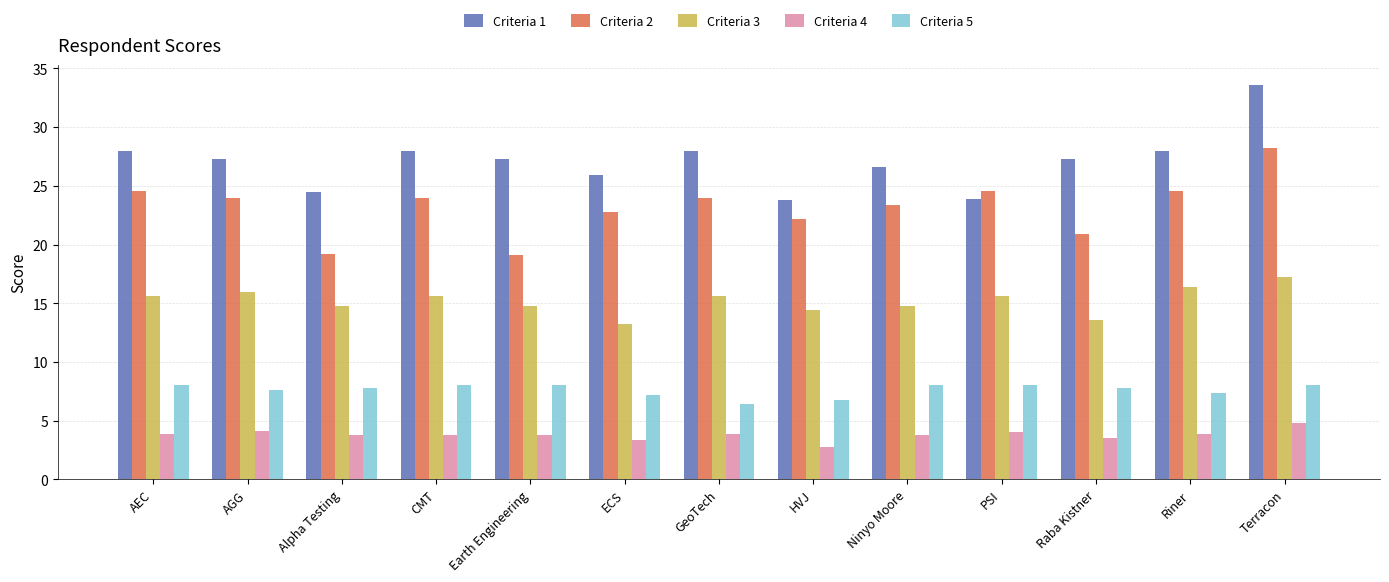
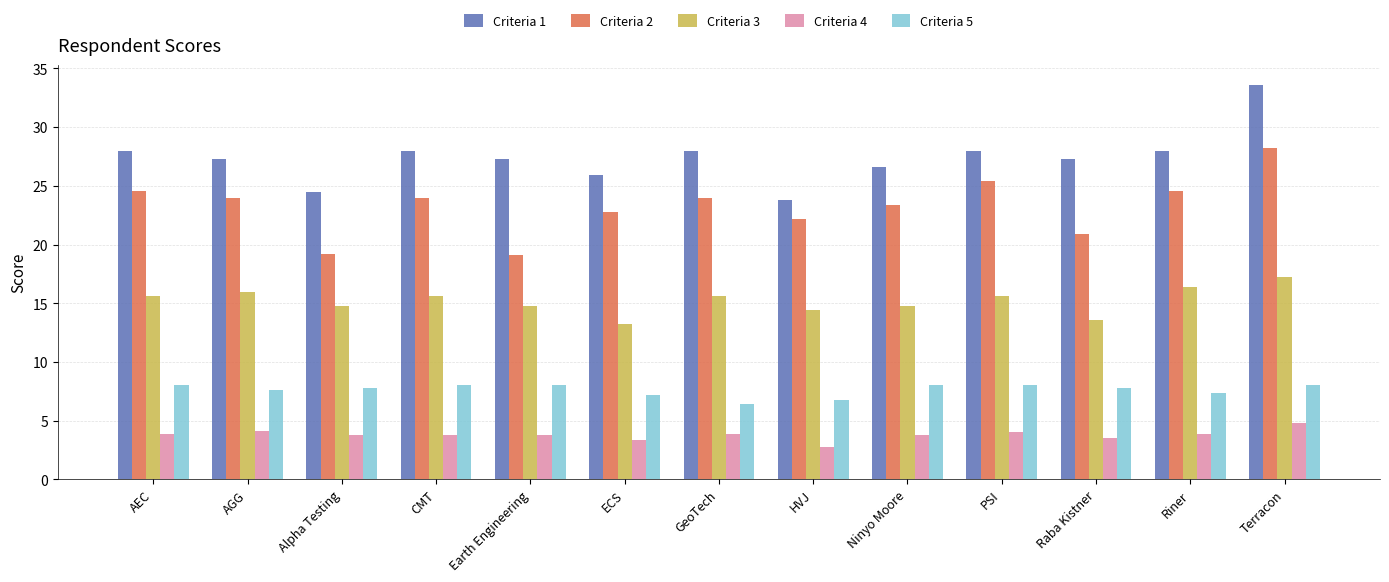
Criteria 1, PSI: 23.9 -> 28.0
Criteria 2, PSI: 24.6 -> 25.4
